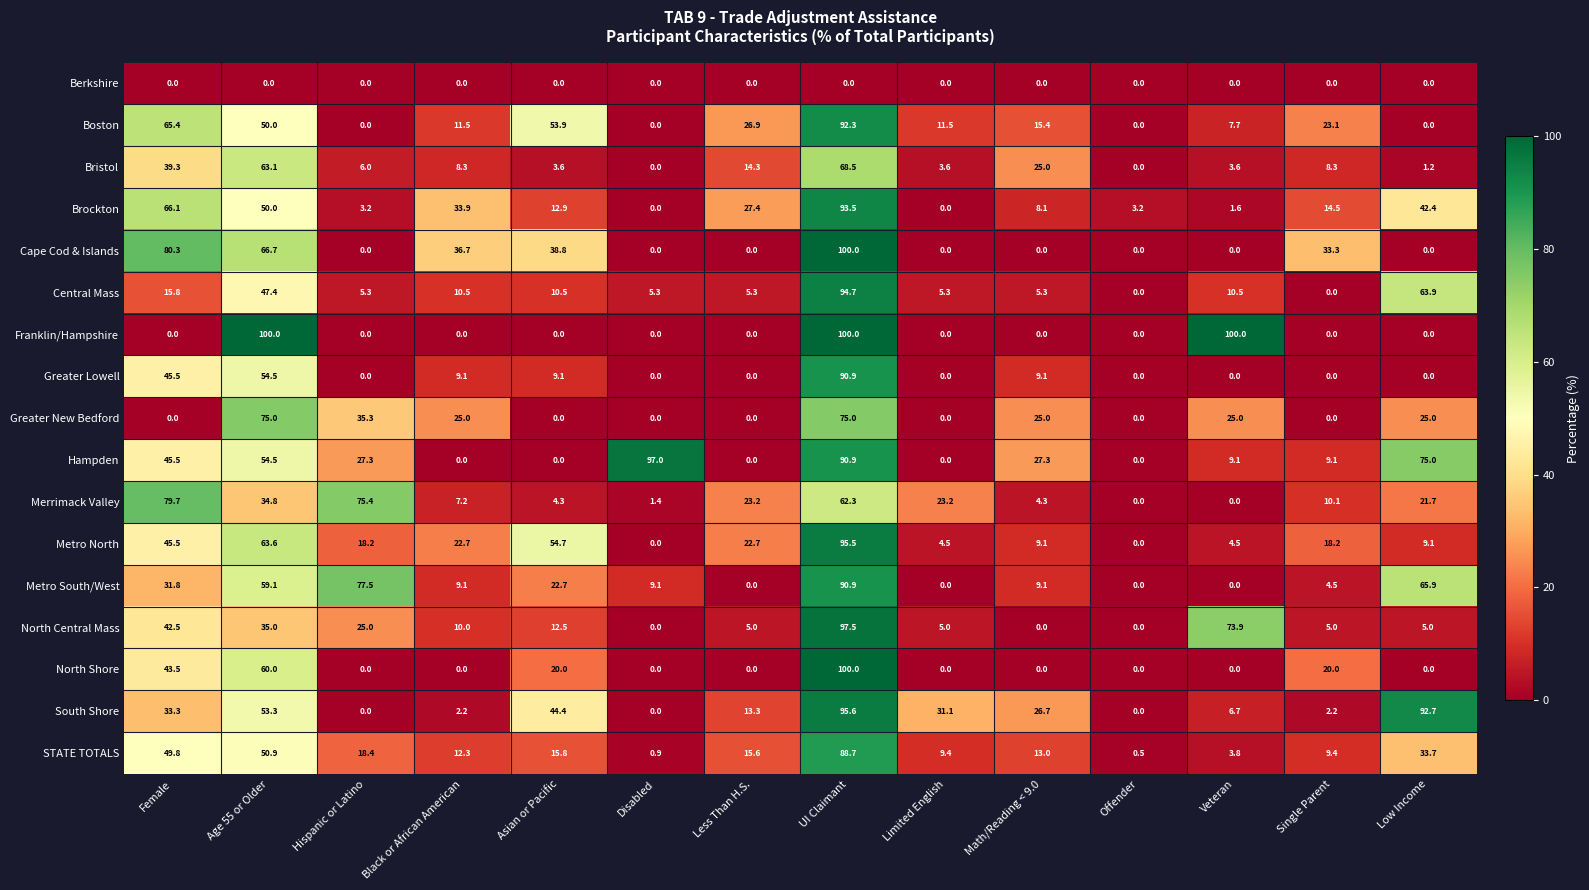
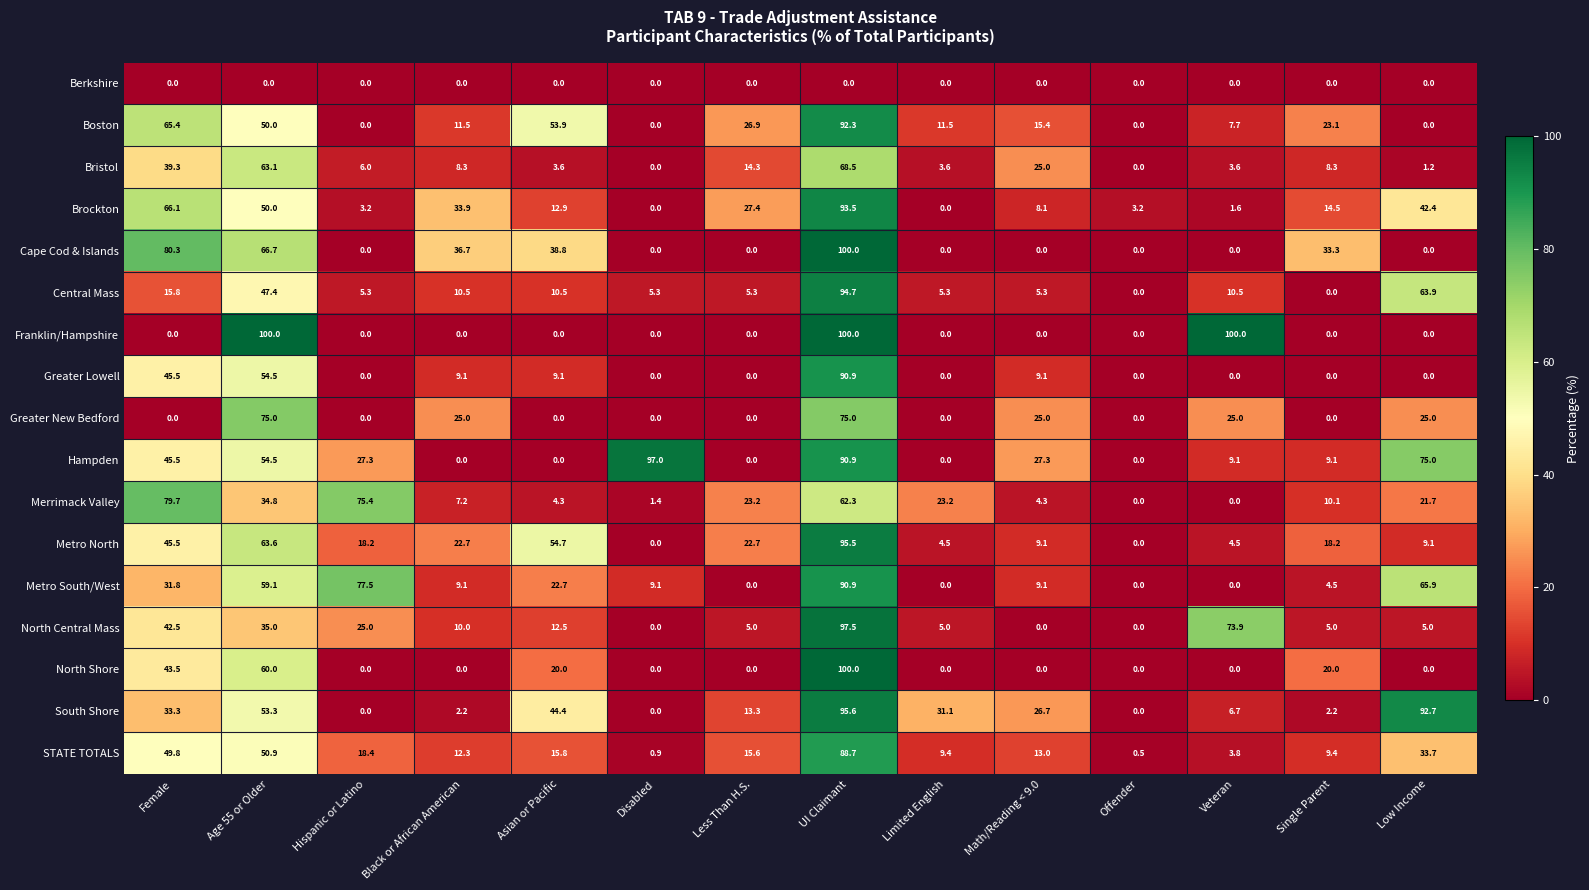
Greater New Bedford, Hispanic or Latino: 35.3 -> 0.0
